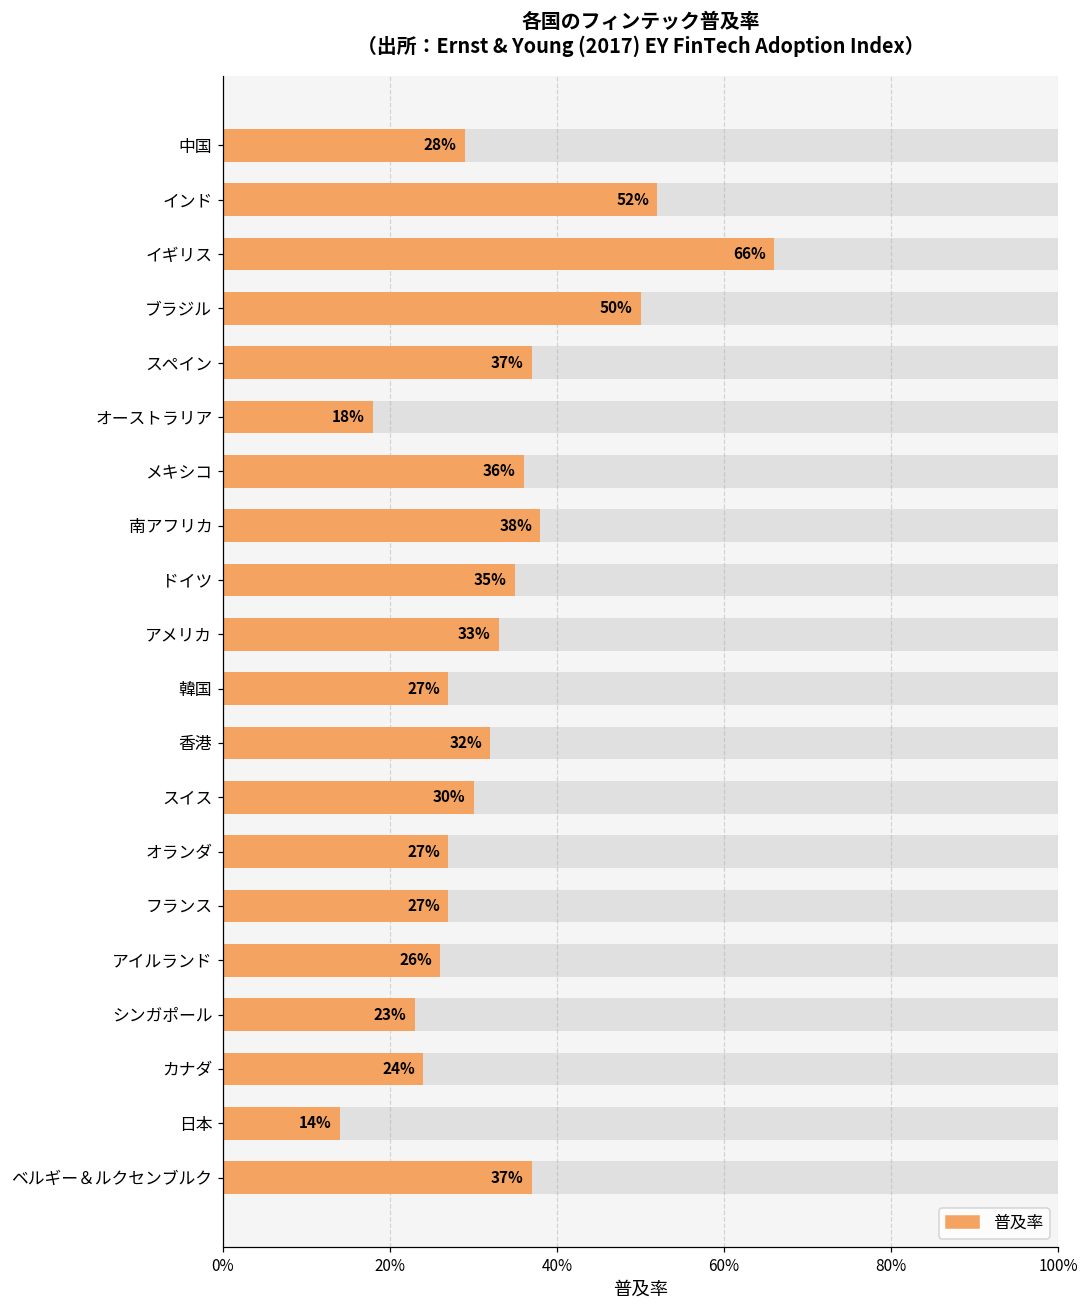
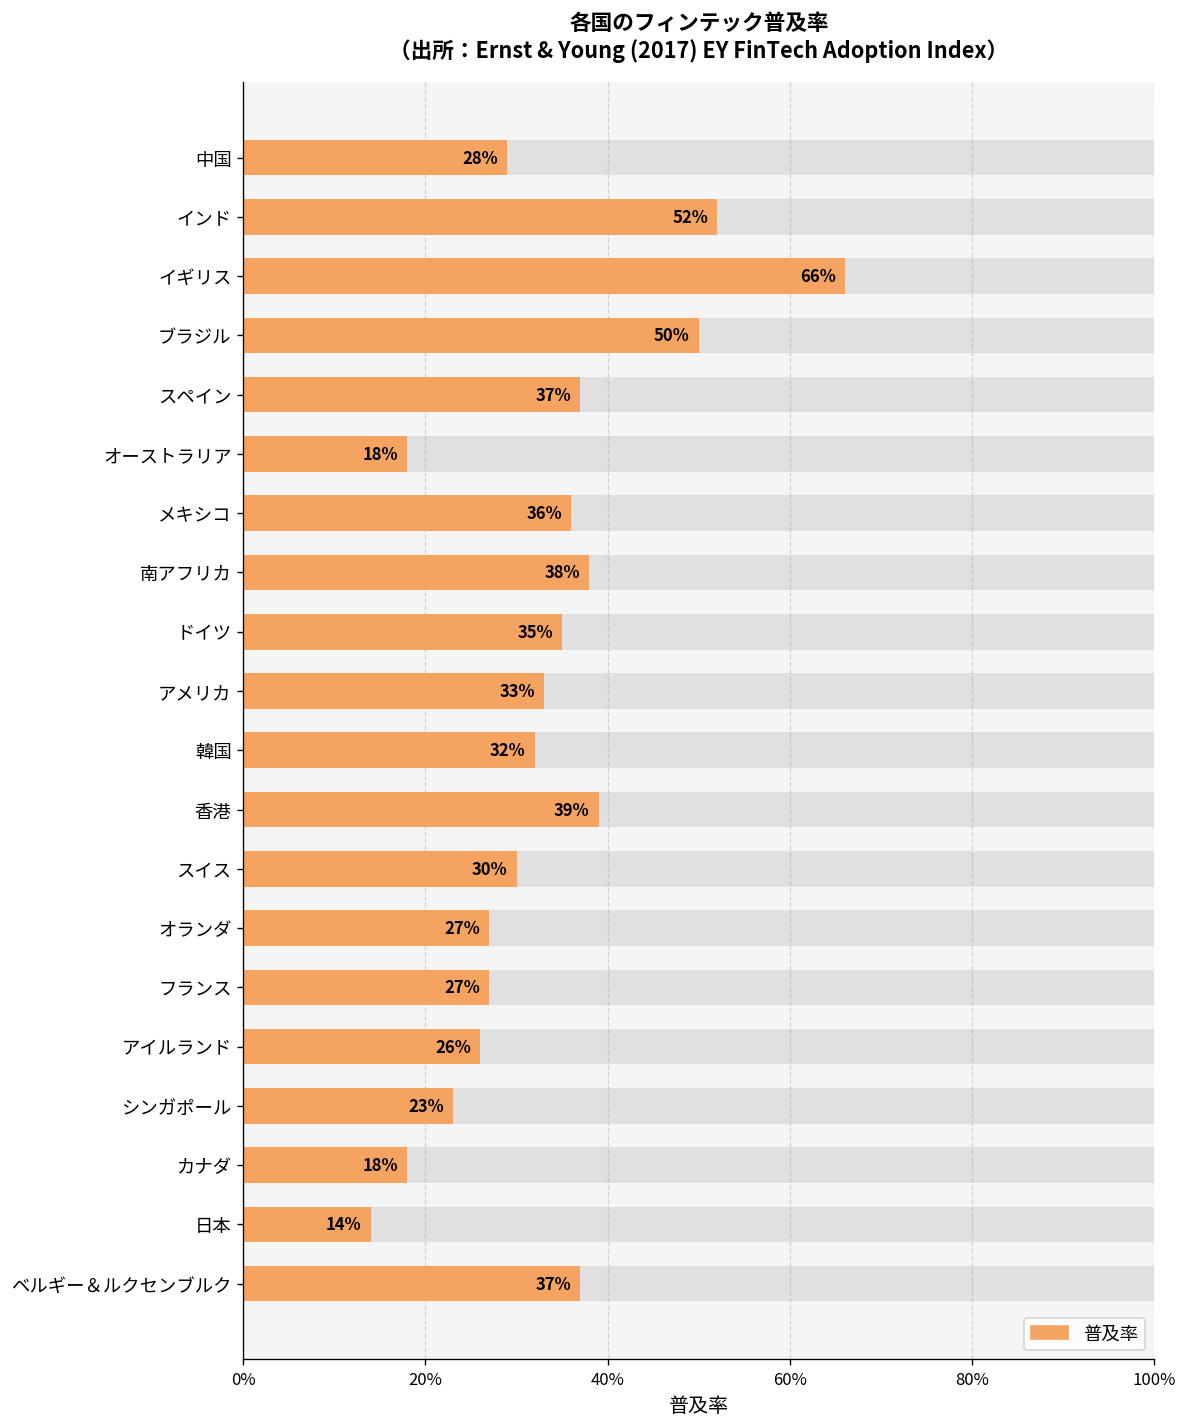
普及率, 韓国: 27% -> 32%
普及率, 香港: 32% -> 39%
普及率, カナダ: 24% -> 18%
